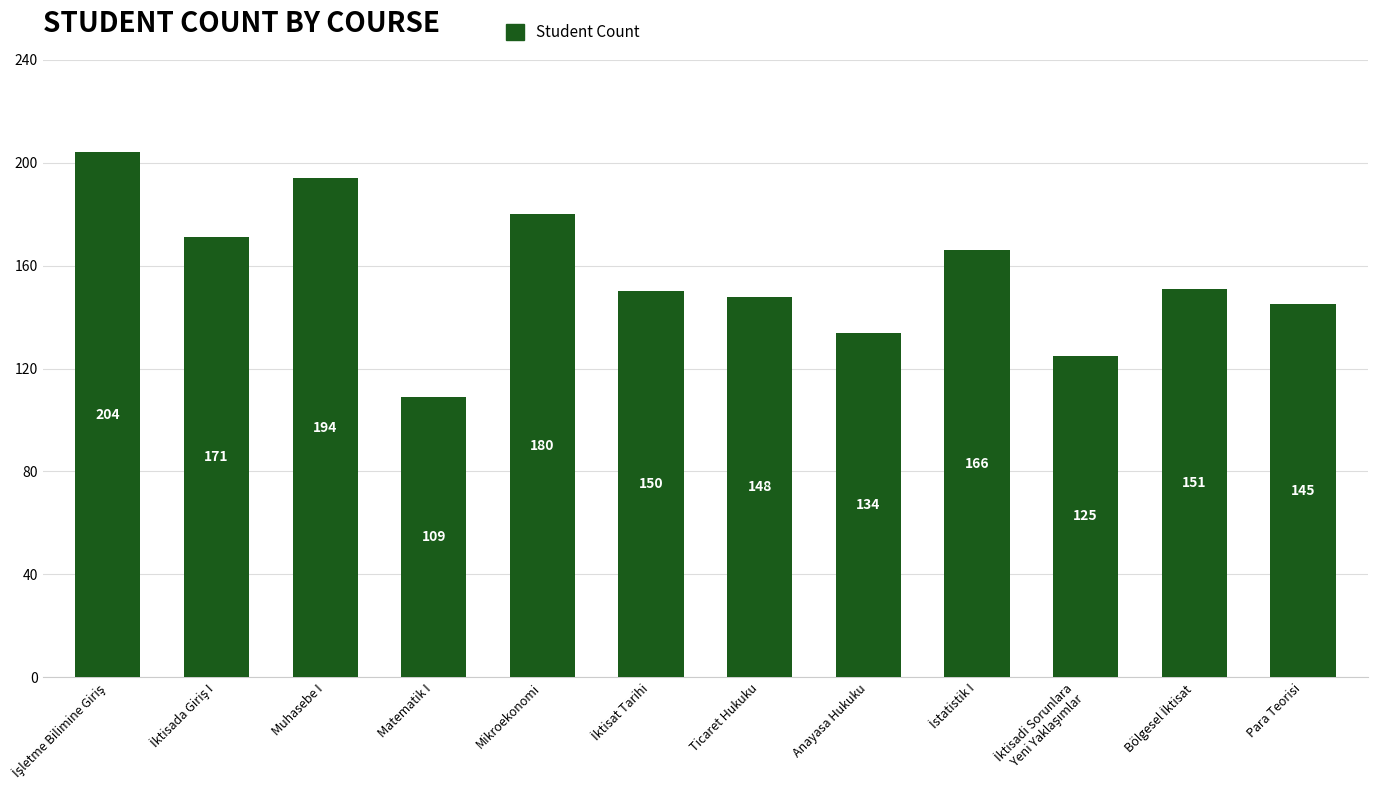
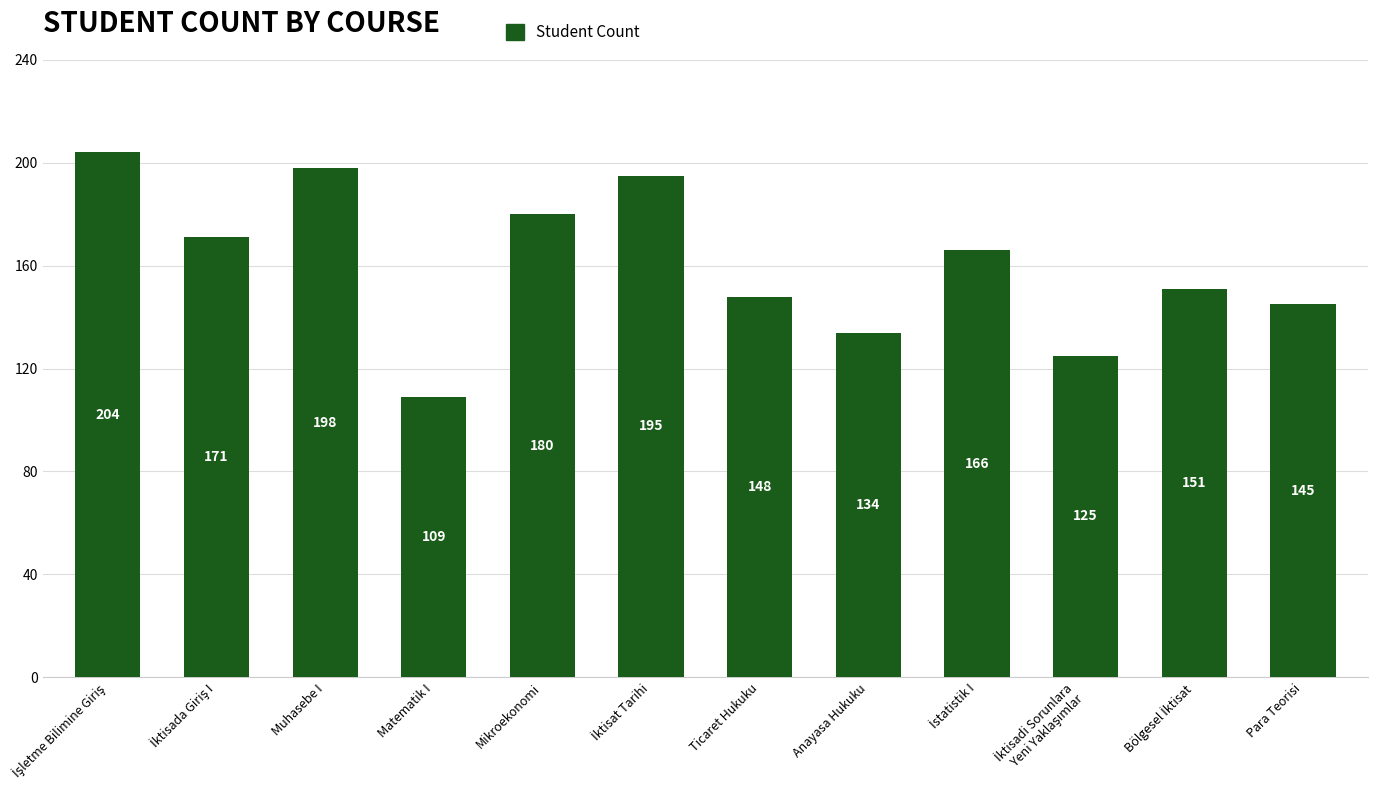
Muhasebe I: 194 -> 198
İktisat Tarihi: 150 -> 195
